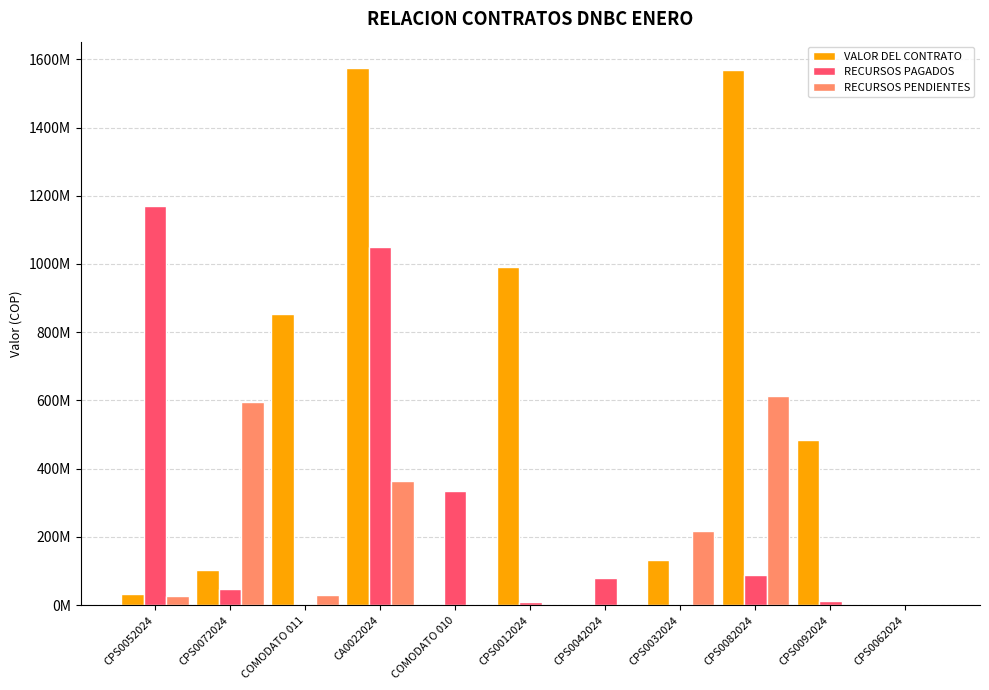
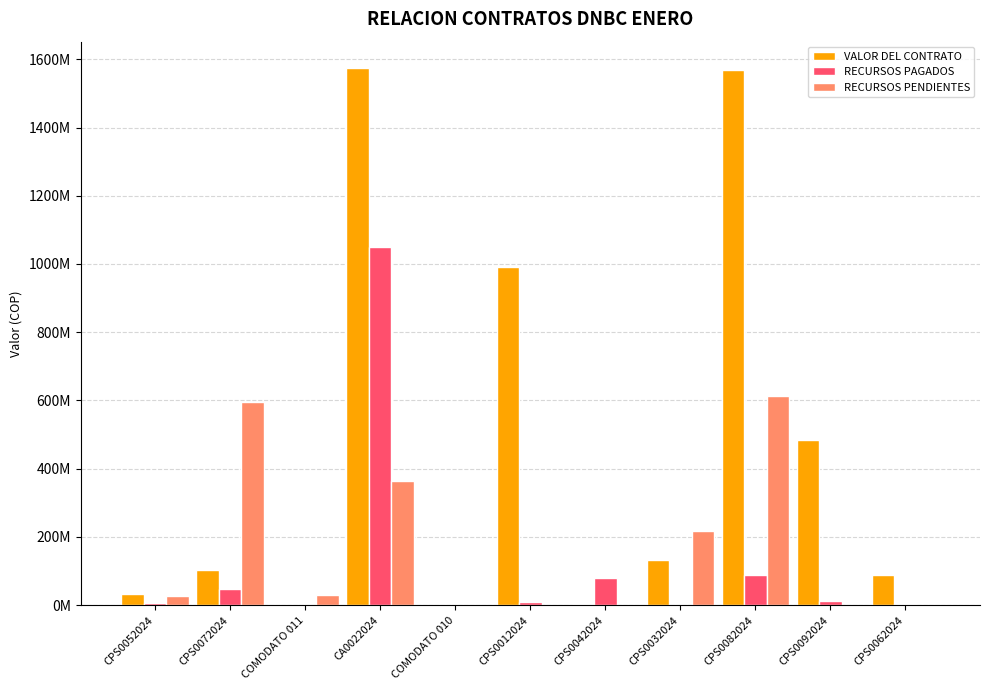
RECURSOS PAGADOS, CPS0052024: 1170000000 -> 10000000
VALOR DEL CONTRATO, COMODATO 011: 850000000 -> 0
RECURSOS PAGADOS, COMODATO 010: 330000000 -> 0
VALOR DEL CONTRATO, CPS0062024: 0 -> 90000000
